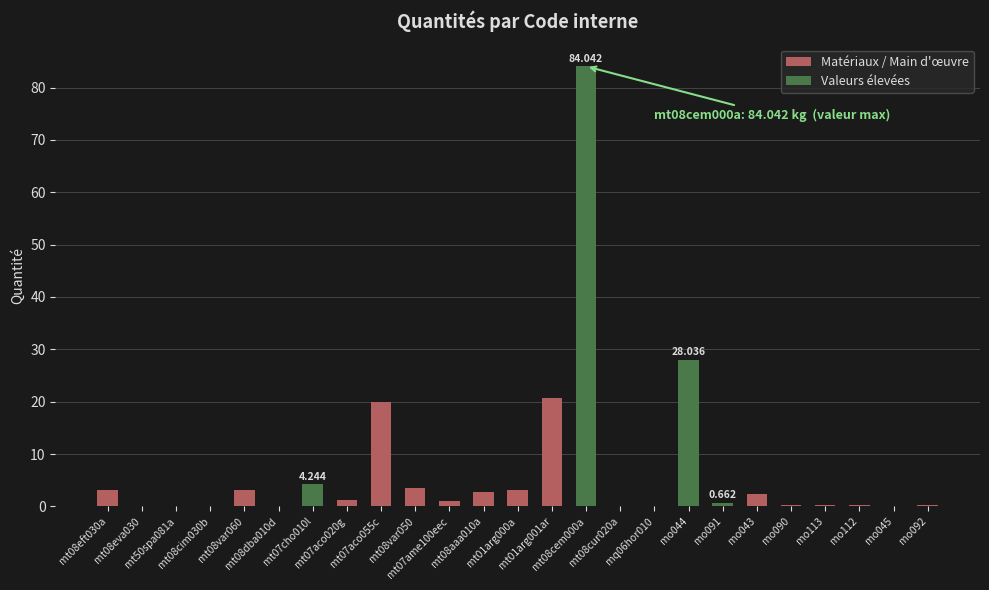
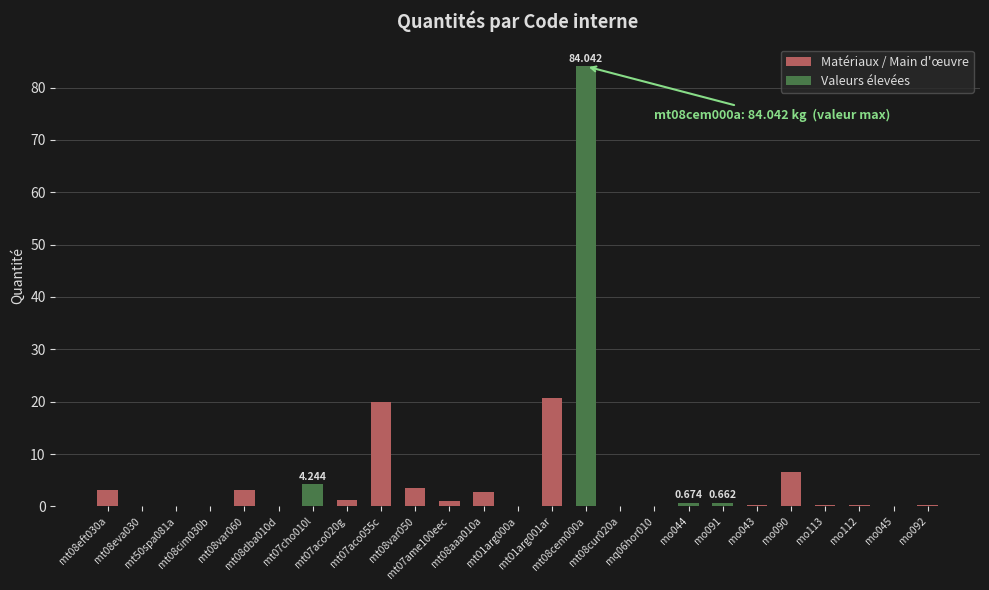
Matériaux / Main d'œuvre, mt01arg000a: 3 -> 0
Valeurs élevées, mo044: 28.036 -> 0.674
Matériaux / Main d'œuvre, mo043: 2 -> 0
Matériaux / Main d'œuvre, mo090: 0 -> 7
